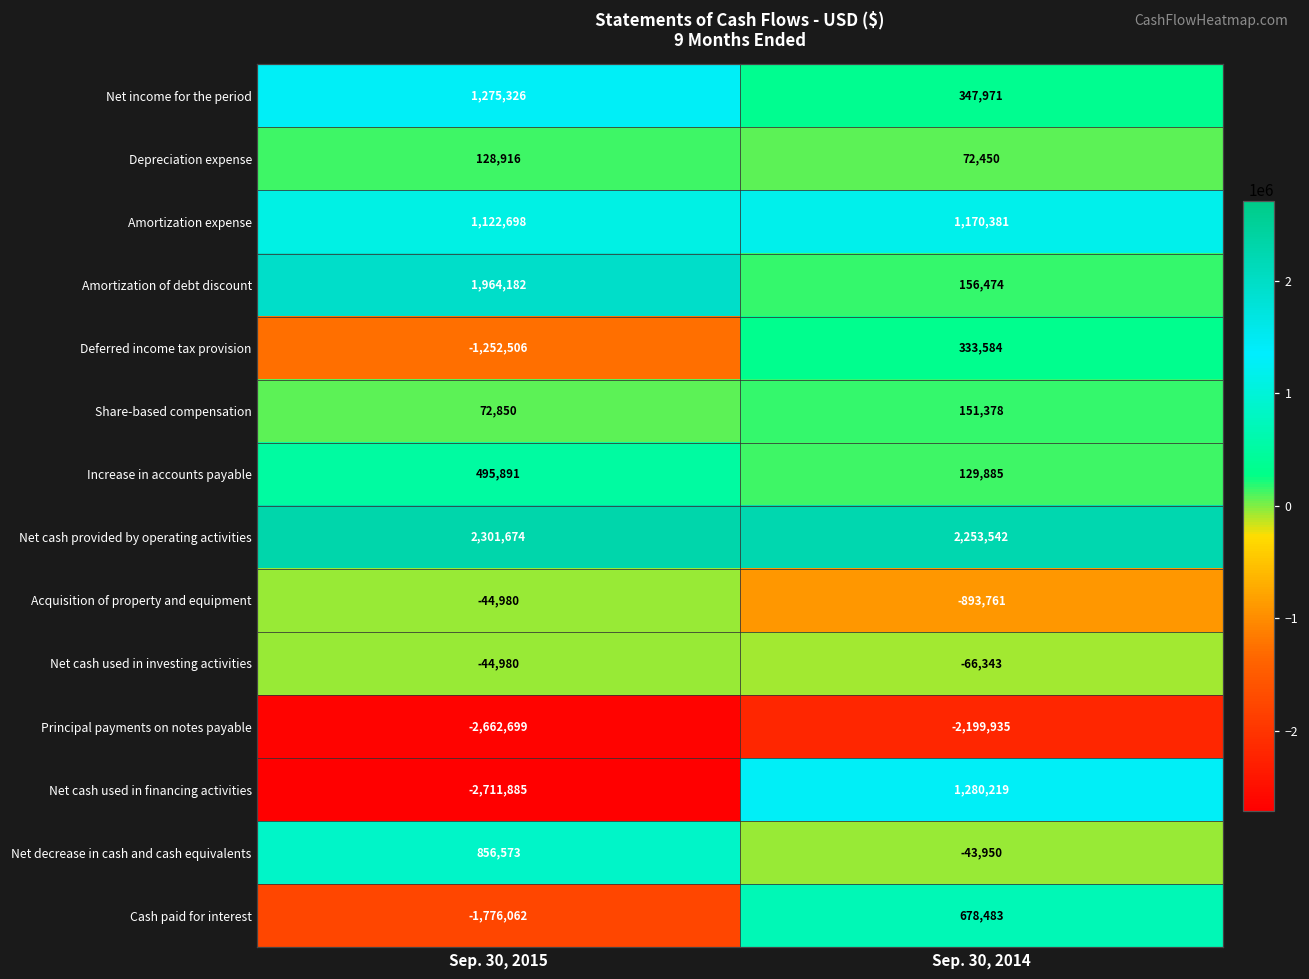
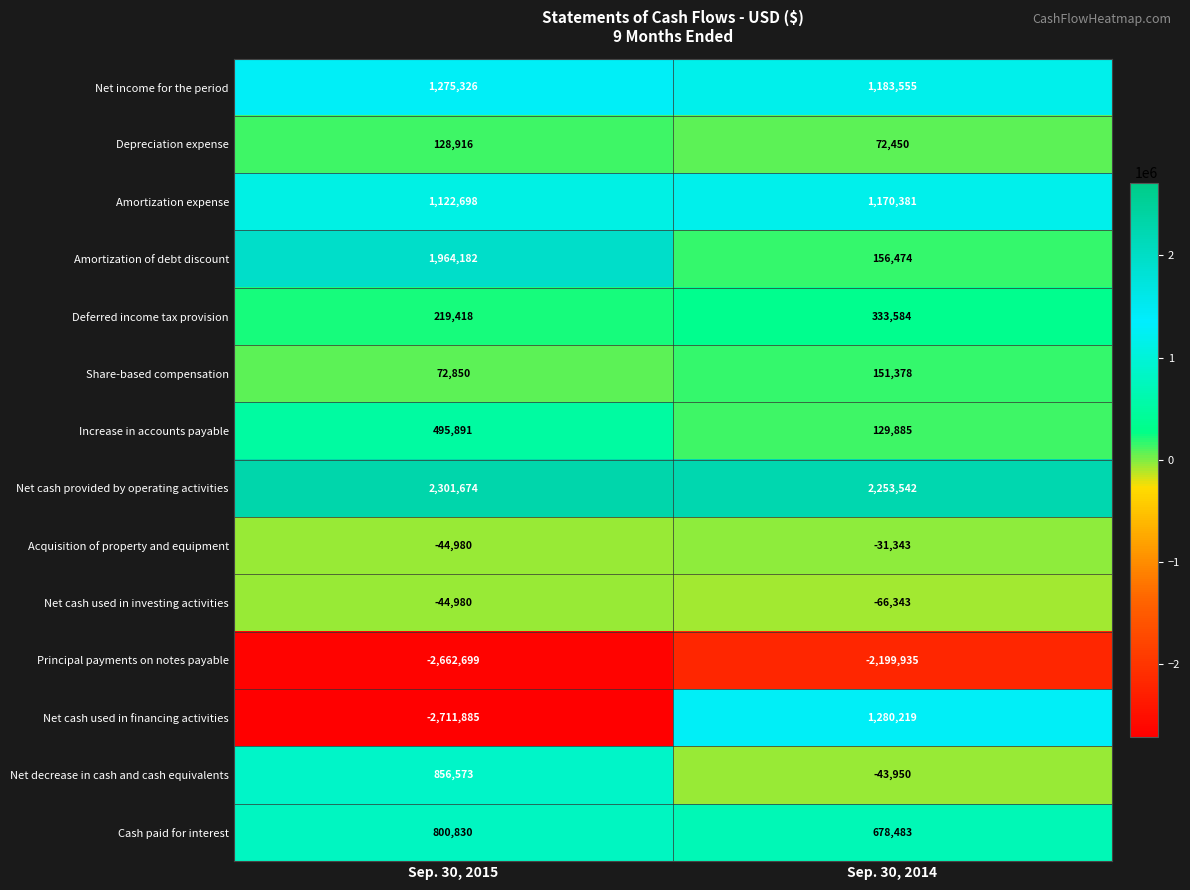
Net income for the period, Sep. 30, 2014: 347,971 -> 1,183,555
Deferred income tax provision, Sep. 30, 2015: -1,252,506 -> 219,418
Acquisition of property and equipment, Sep. 30, 2014: -893,761 -> -31,343
Cash paid for interest, Sep. 30, 2015: -1,776,062 -> 800,830
